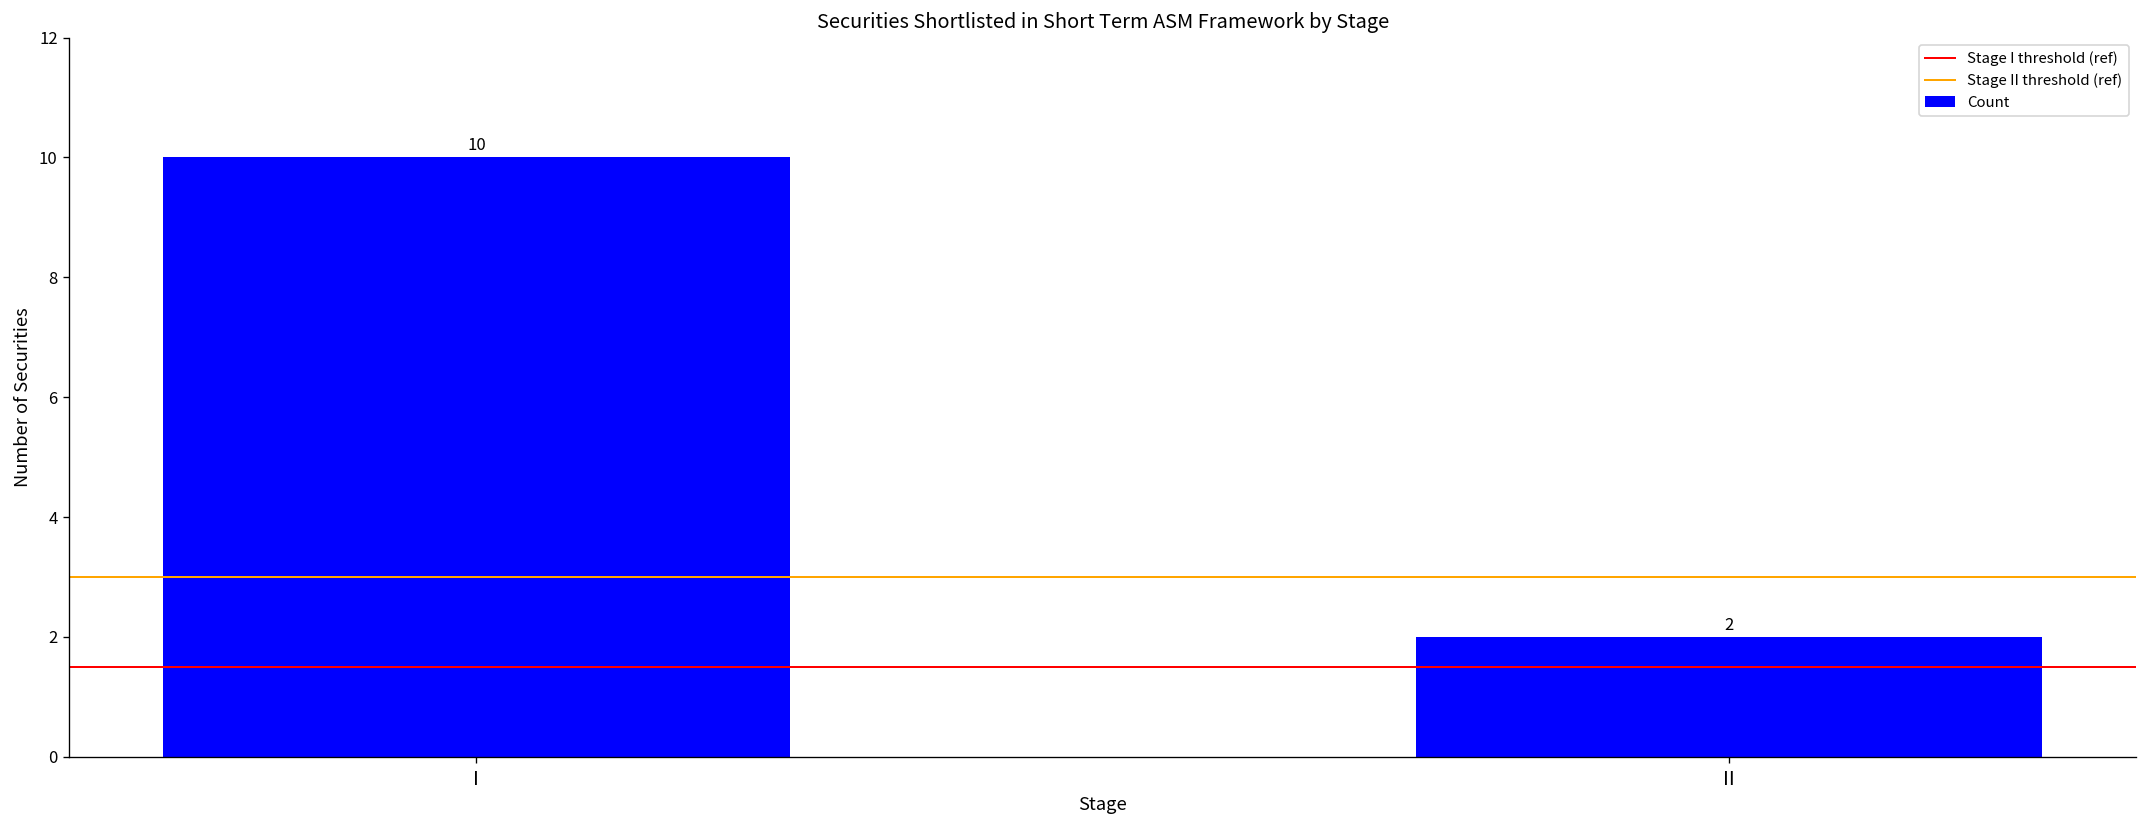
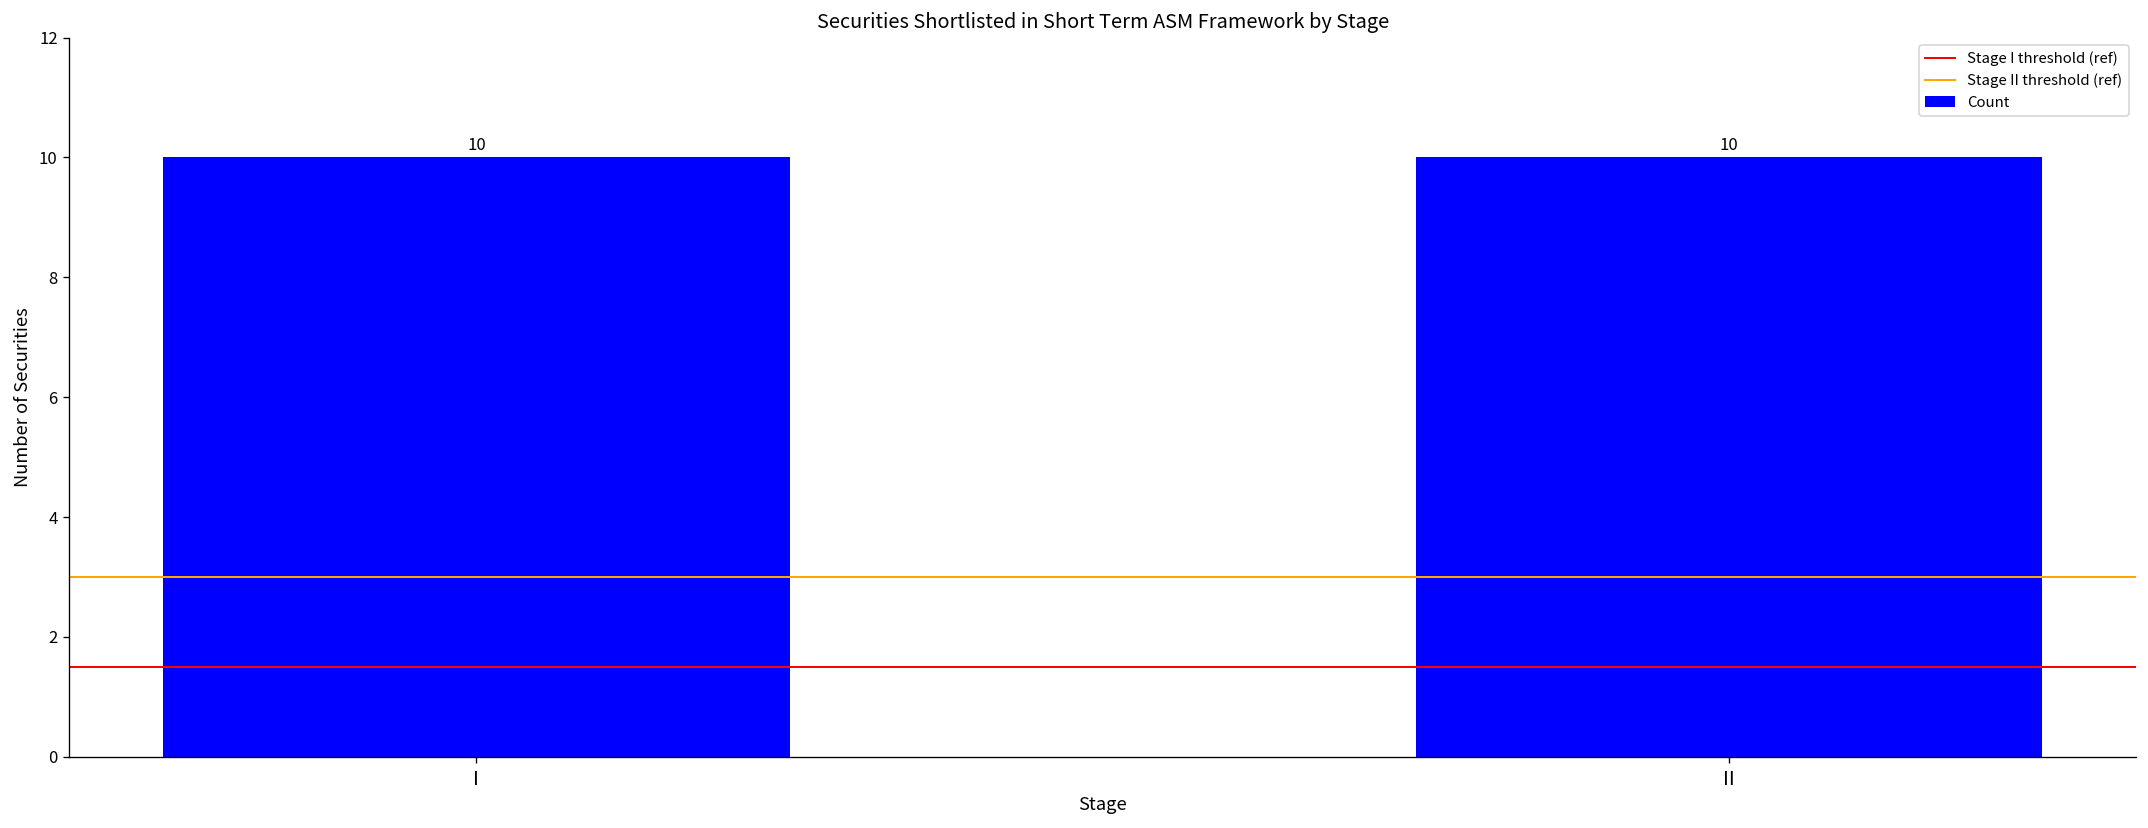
II: 2 -> 10
